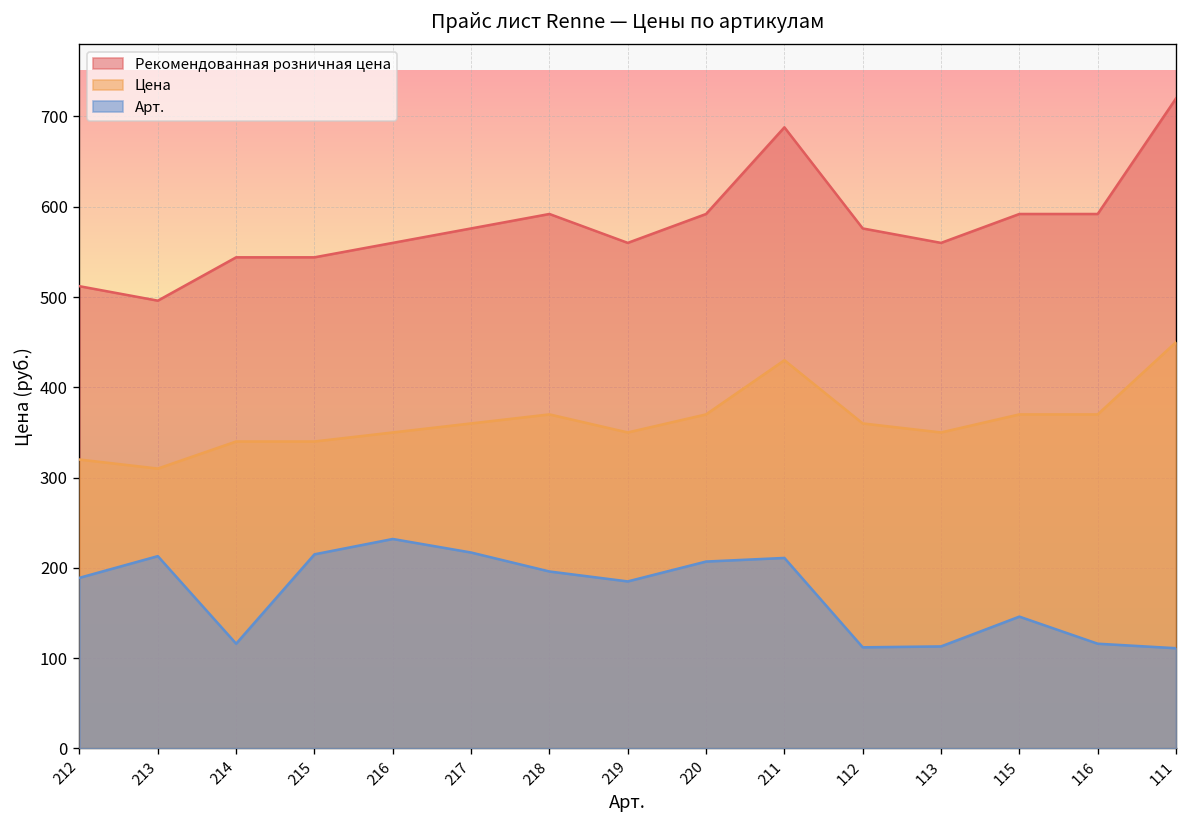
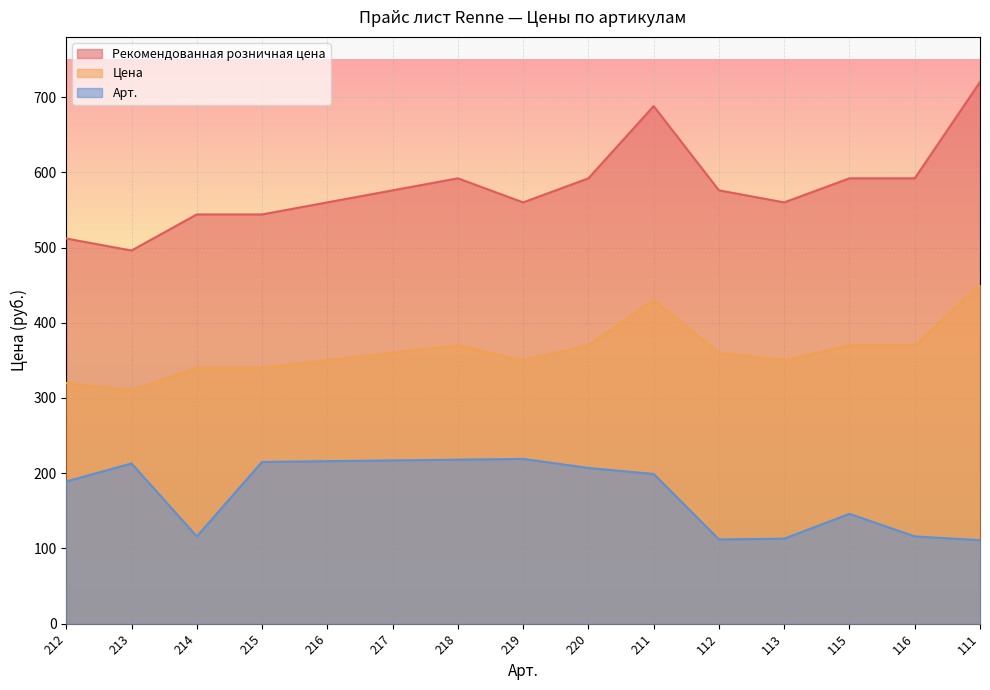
Арт., 216: 230 -> 220
Арт., 218: 200 -> 220
Арт., 219: 190 -> 220
Арт., 211: 210 -> 200
